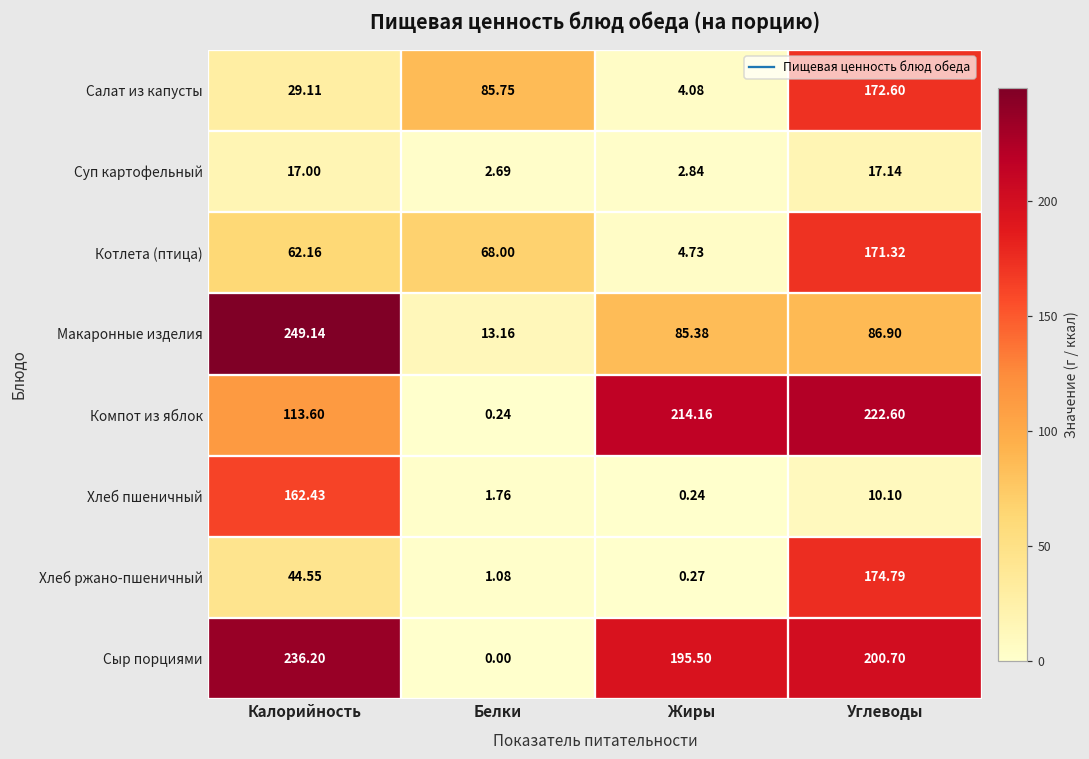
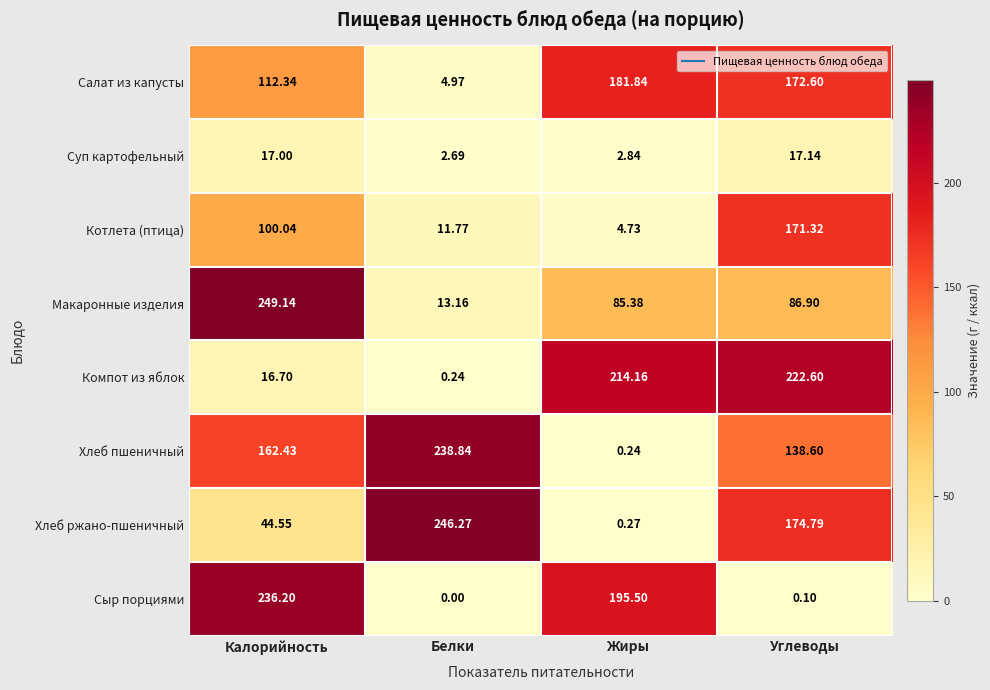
Салат из капусты, Калорийность: 29.11 -> 112.34
Салат из капусты, Белки: 85.75 -> 4.97
Салат из капусты, Жиры: 4.08 -> 181.84
Котлета (птица), Калорийность: 62.16 -> 100.04
Котлета (птица), Белки: 68.00 -> 11.77
Компот из яблок, Калорийность: 113.60 -> 16.70
Хлеб пшеничный, Белки: 1.76 -> 238.84
Хлеб пшеничный, Углеводы: 10.10 -> 138.60
Хлеб ржано-пшеничный, Белки: 1.08 -> 246.27
Сыр порциями, Углеводы: 200.70 -> 0.10
